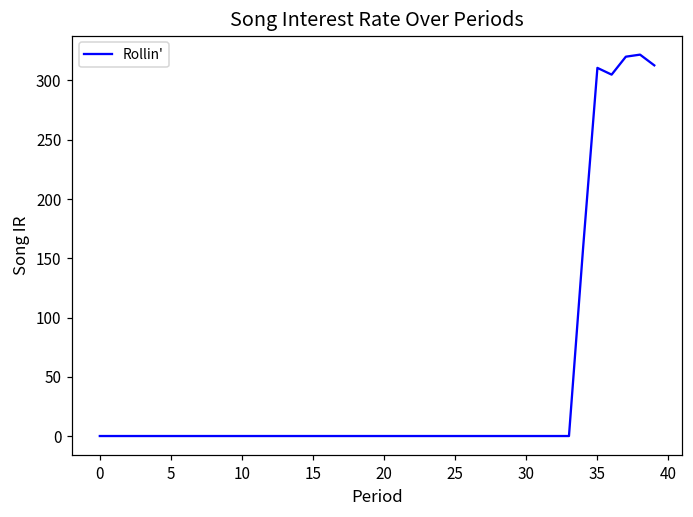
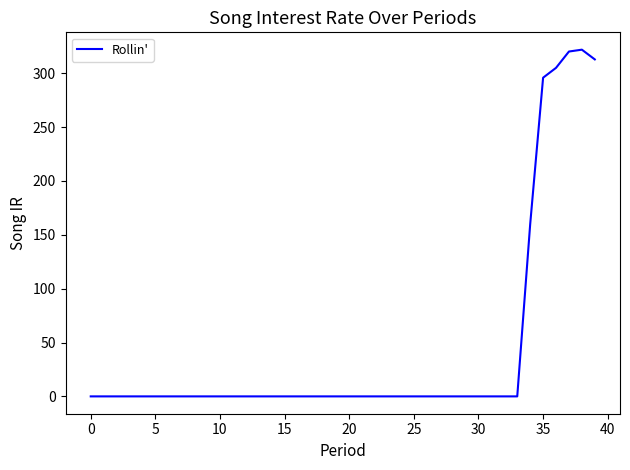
35: 311 -> 296
